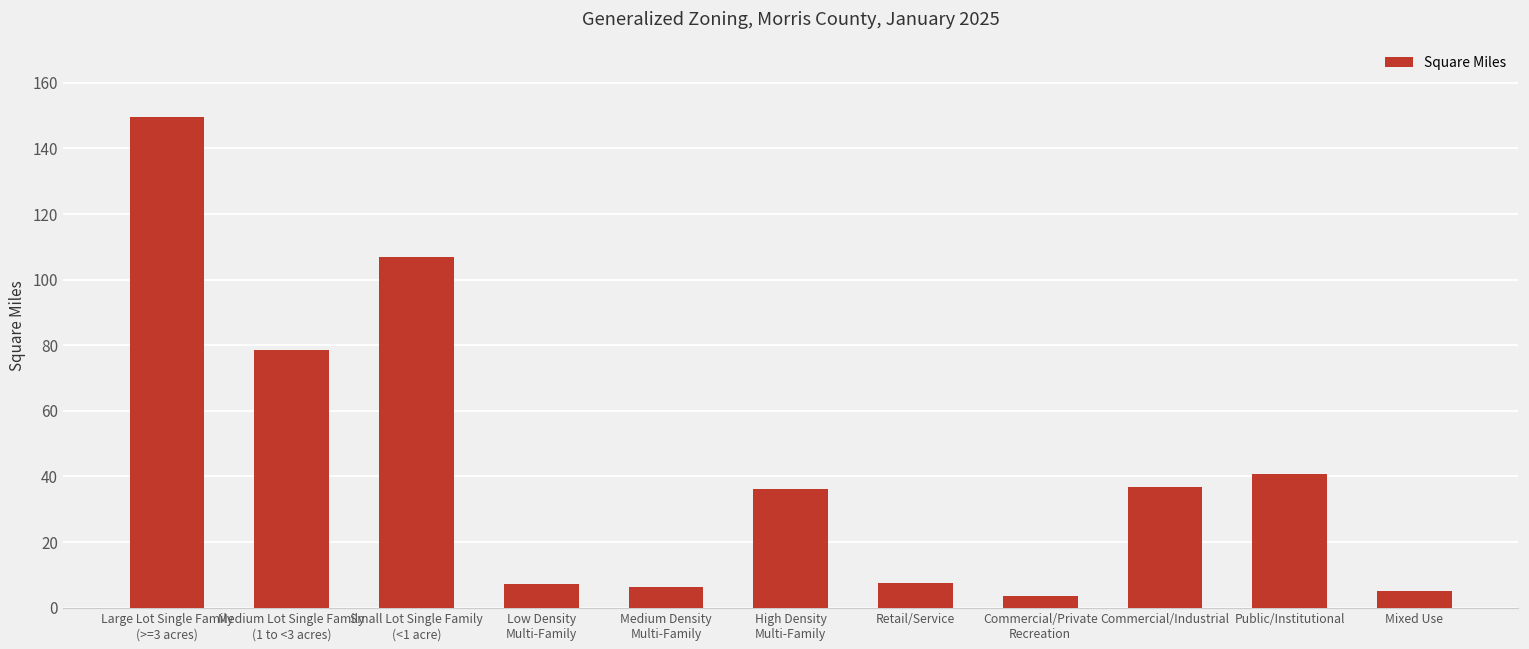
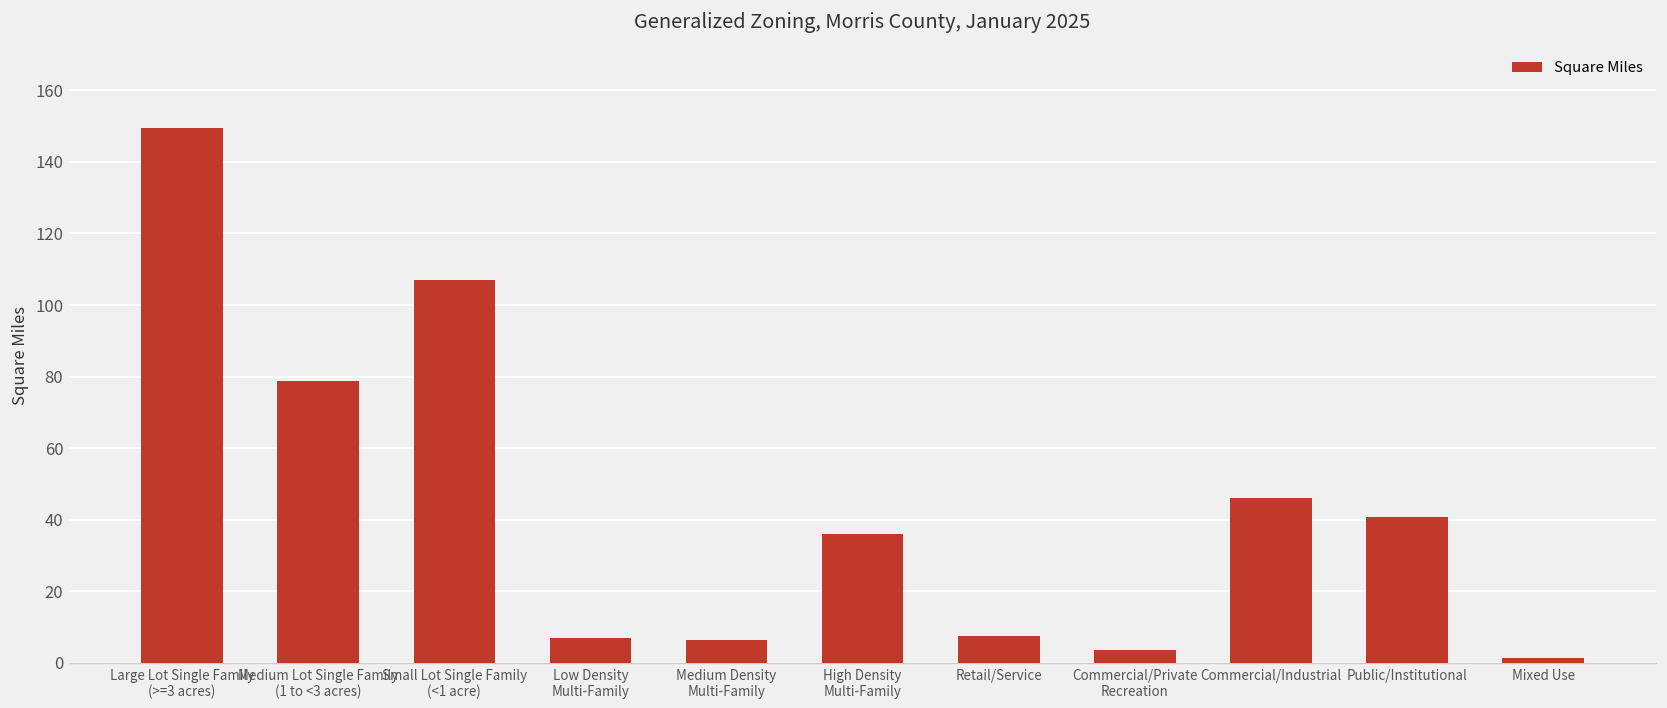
Commercial/Industrial: 37 -> 46
Mixed Use: 5 -> 1
